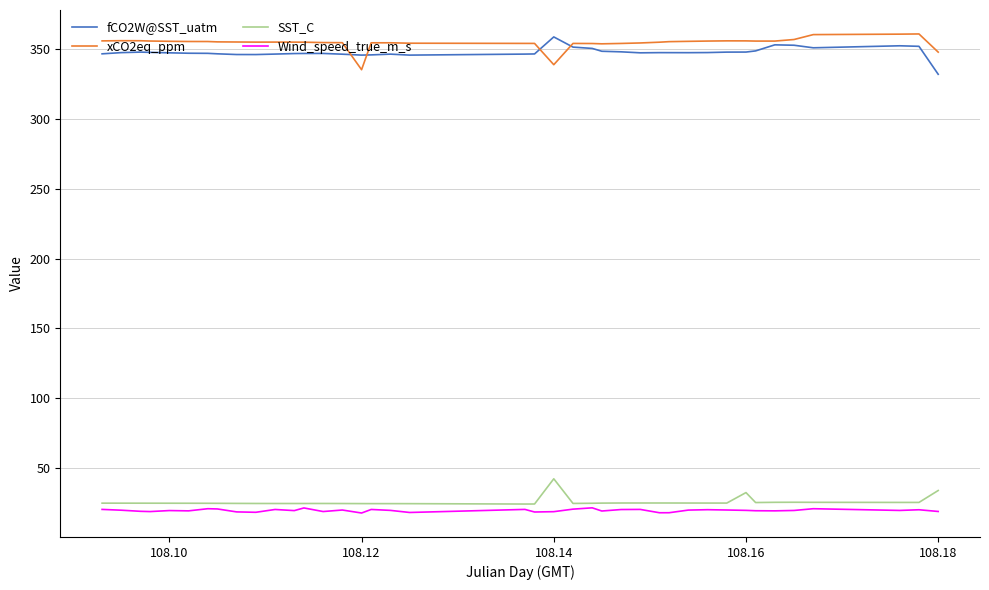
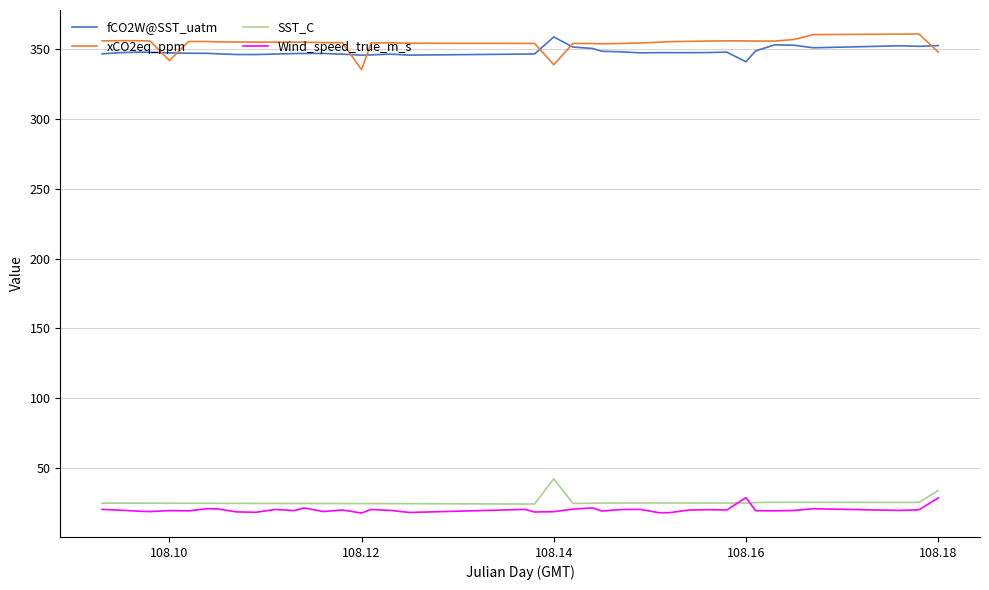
xCO2eq_ppm, 108.10: 356 -> 342
fCO2W@SST_uatm, 108.16: 348 -> 341
SST_C, 108.16: 32 -> 25
Wind_speed_true_m_s, 108.16: 19 -> 29
fCO2W@SST_uatm, 108.18: 332 -> 353
Wind_speed_true_m_s, 108.18: 19 -> 28
